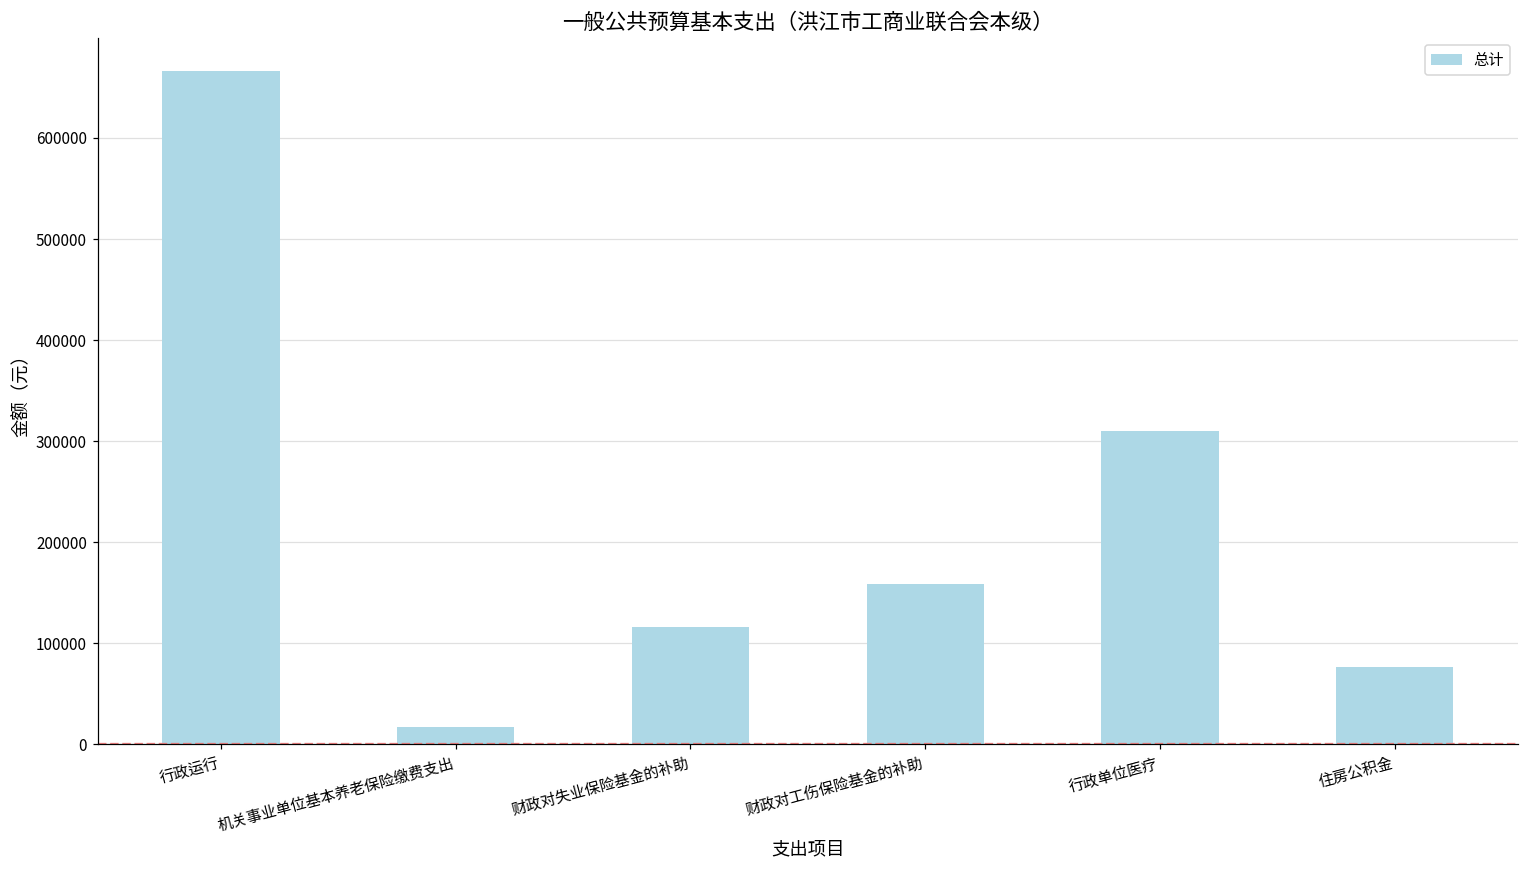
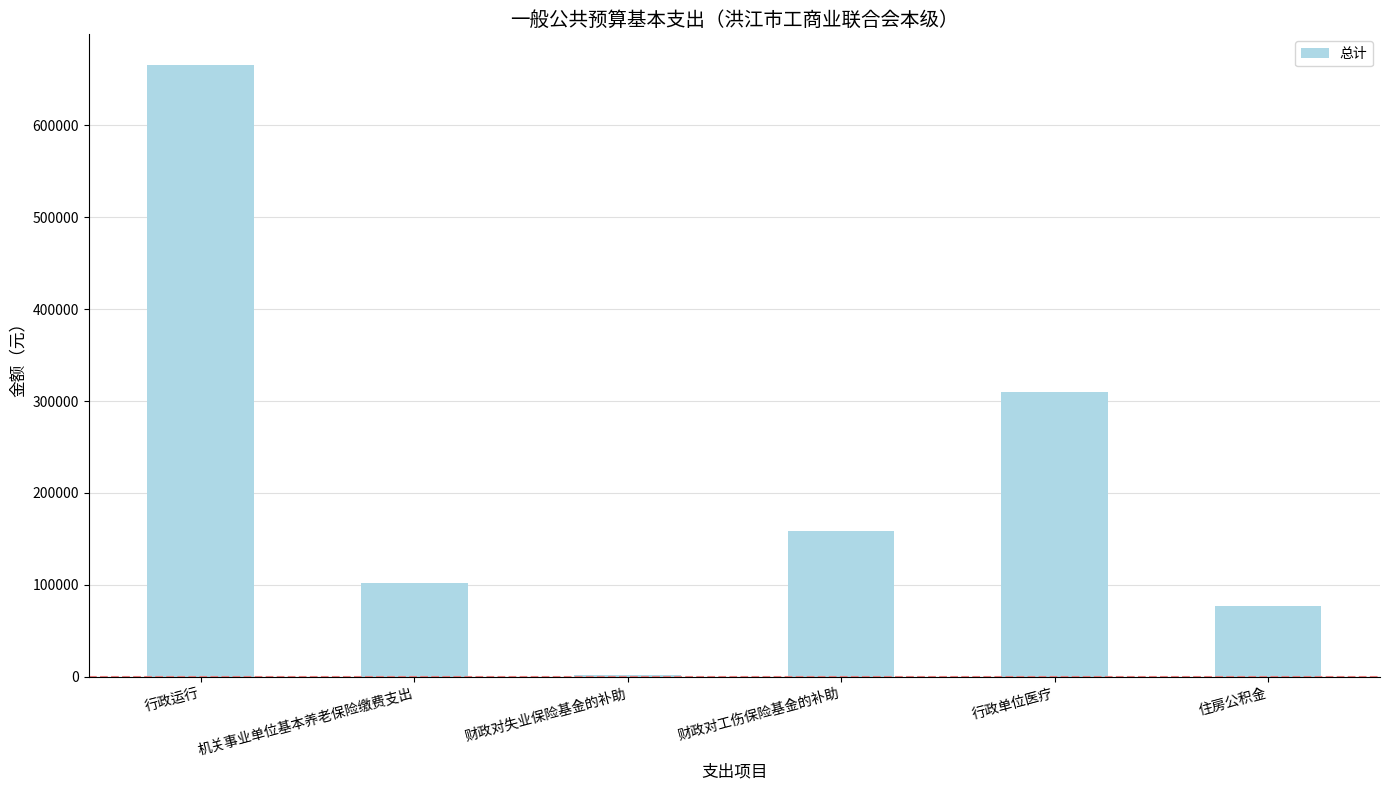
机关事业单位基本养老保险缴费支出: 20000 -> 100000
财政对失业保险基金的补助: 120000 -> 0
